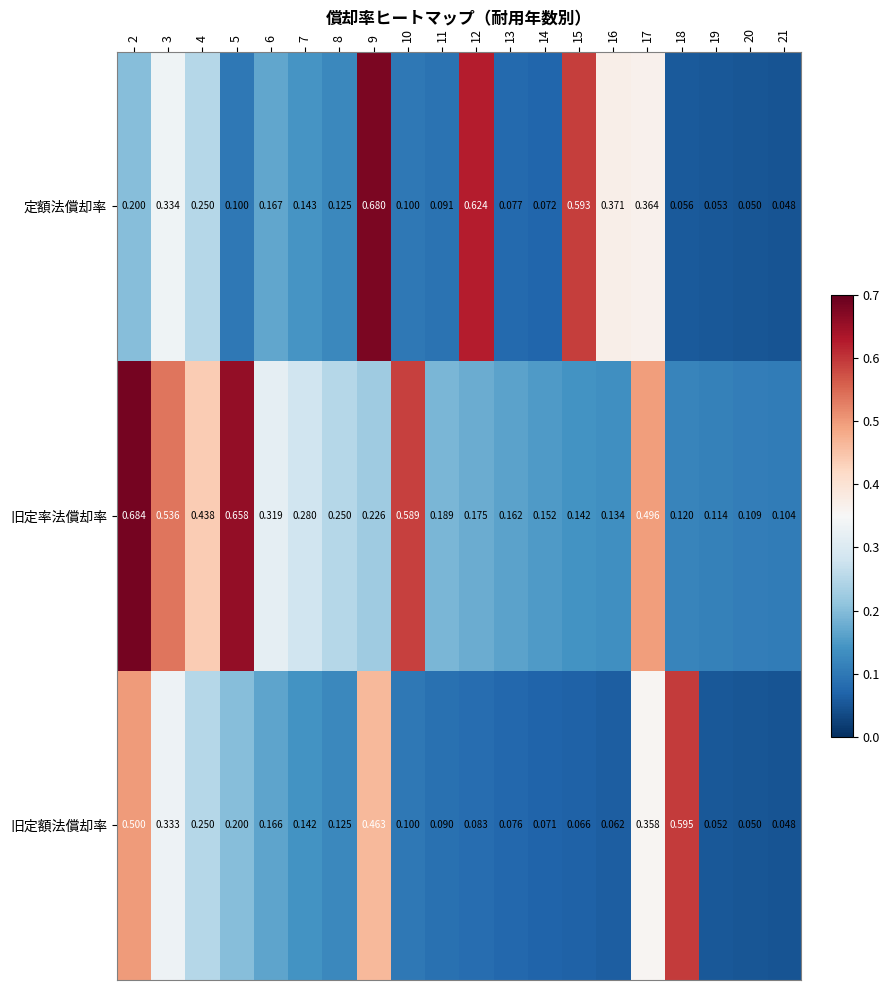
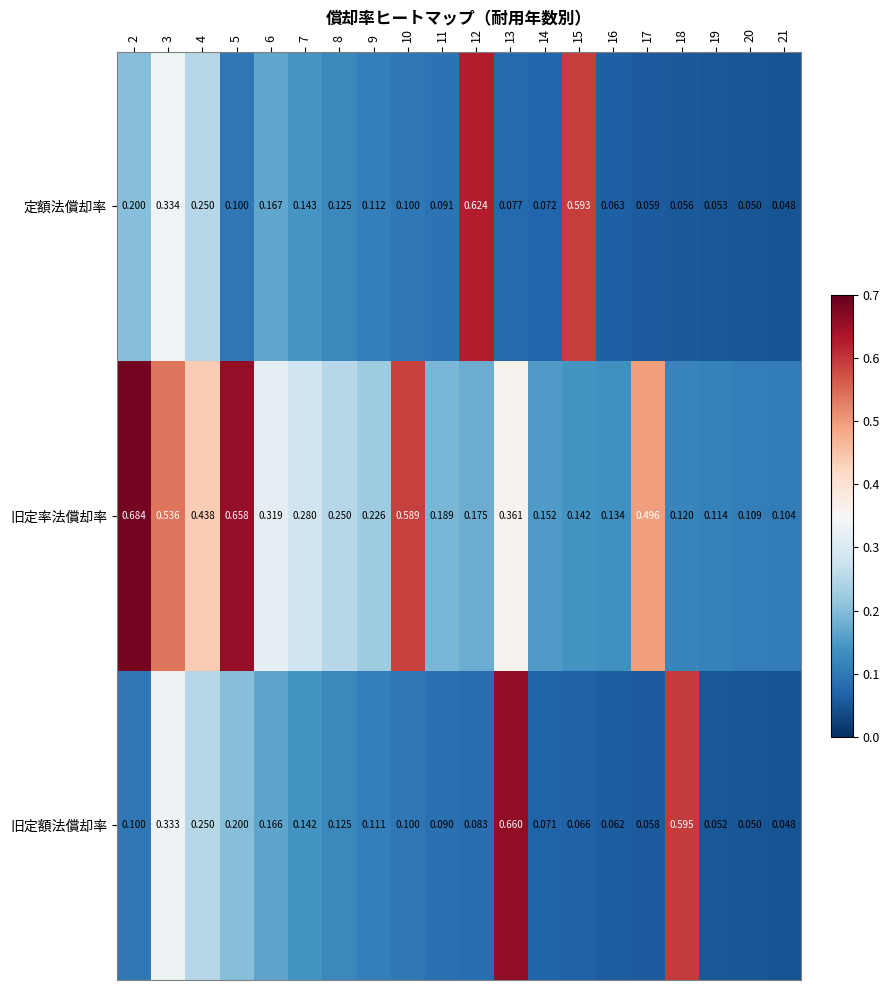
定額法償却率, 9: 0.680 -> 0.112
定額法償却率, 16: 0.371 -> 0.063
定額法償却率, 17: 0.364 -> 0.059
旧定率法償却率, 13: 0.162 -> 0.361
旧定額法償却率, 2: 0.500 -> 0.100
旧定額法償却率, 9: 0.463 -> 0.111
旧定額法償却率, 13: 0.076 -> 0.660
旧定額法償却率, 17: 0.358 -> 0.058
